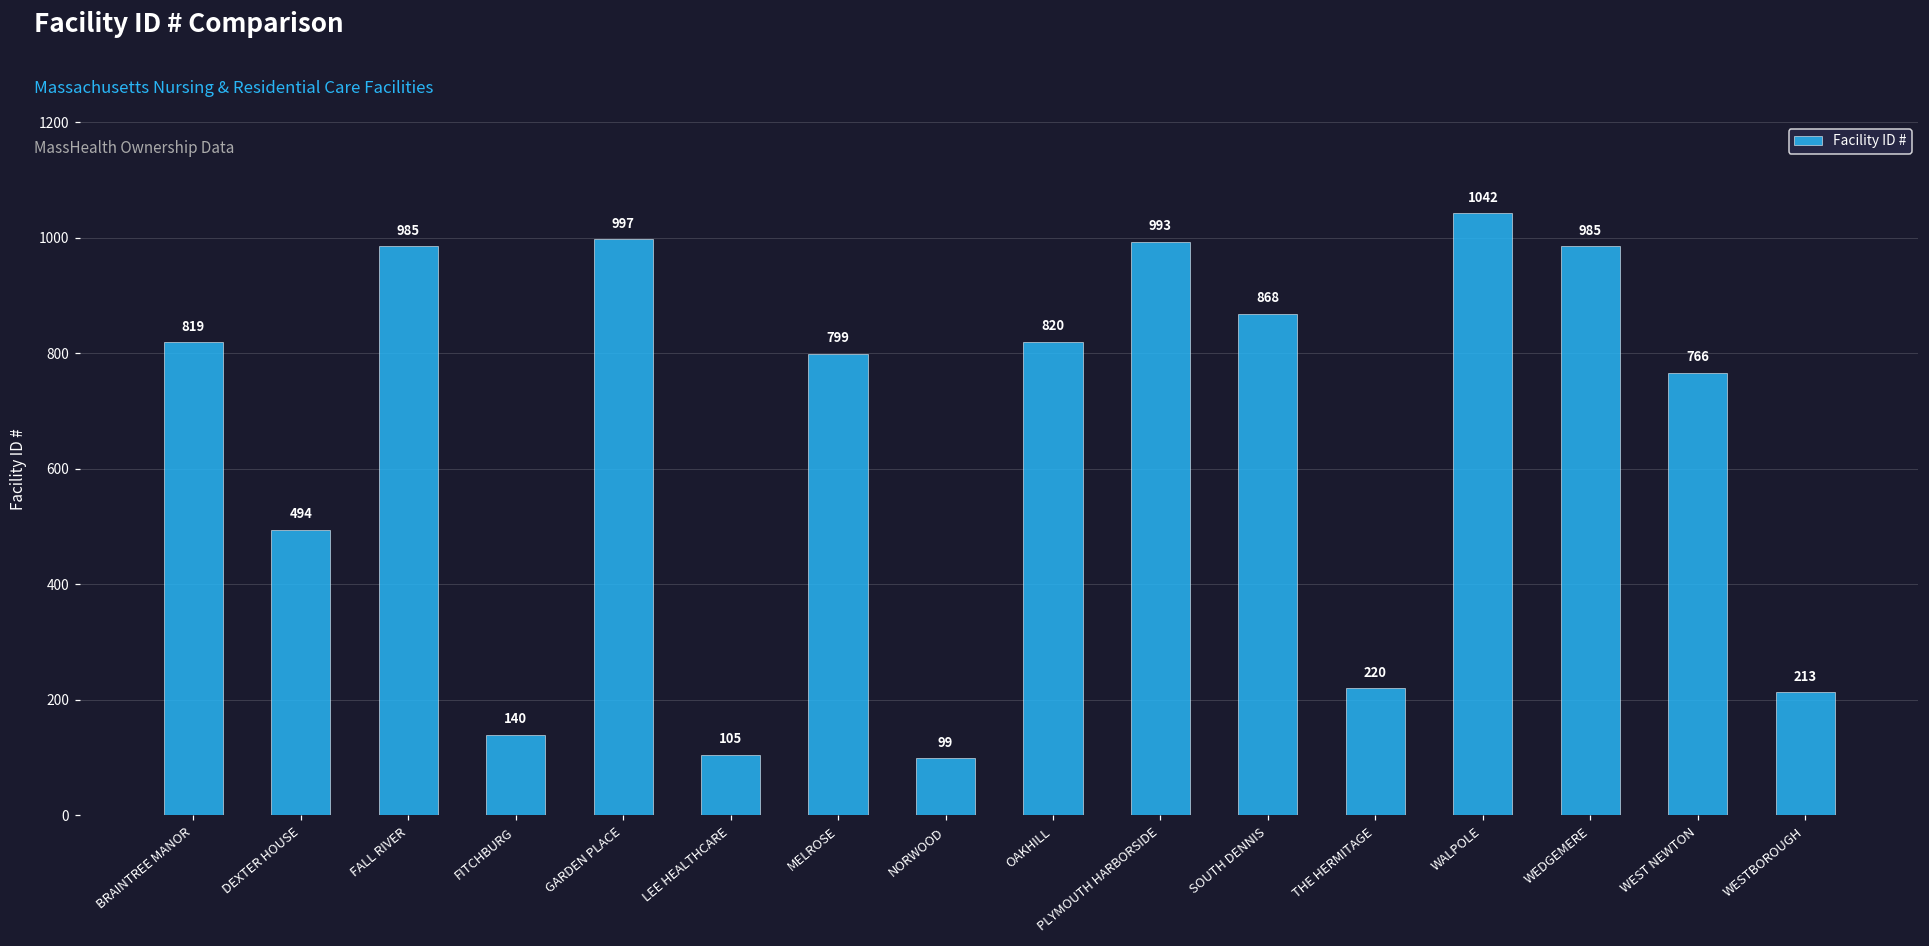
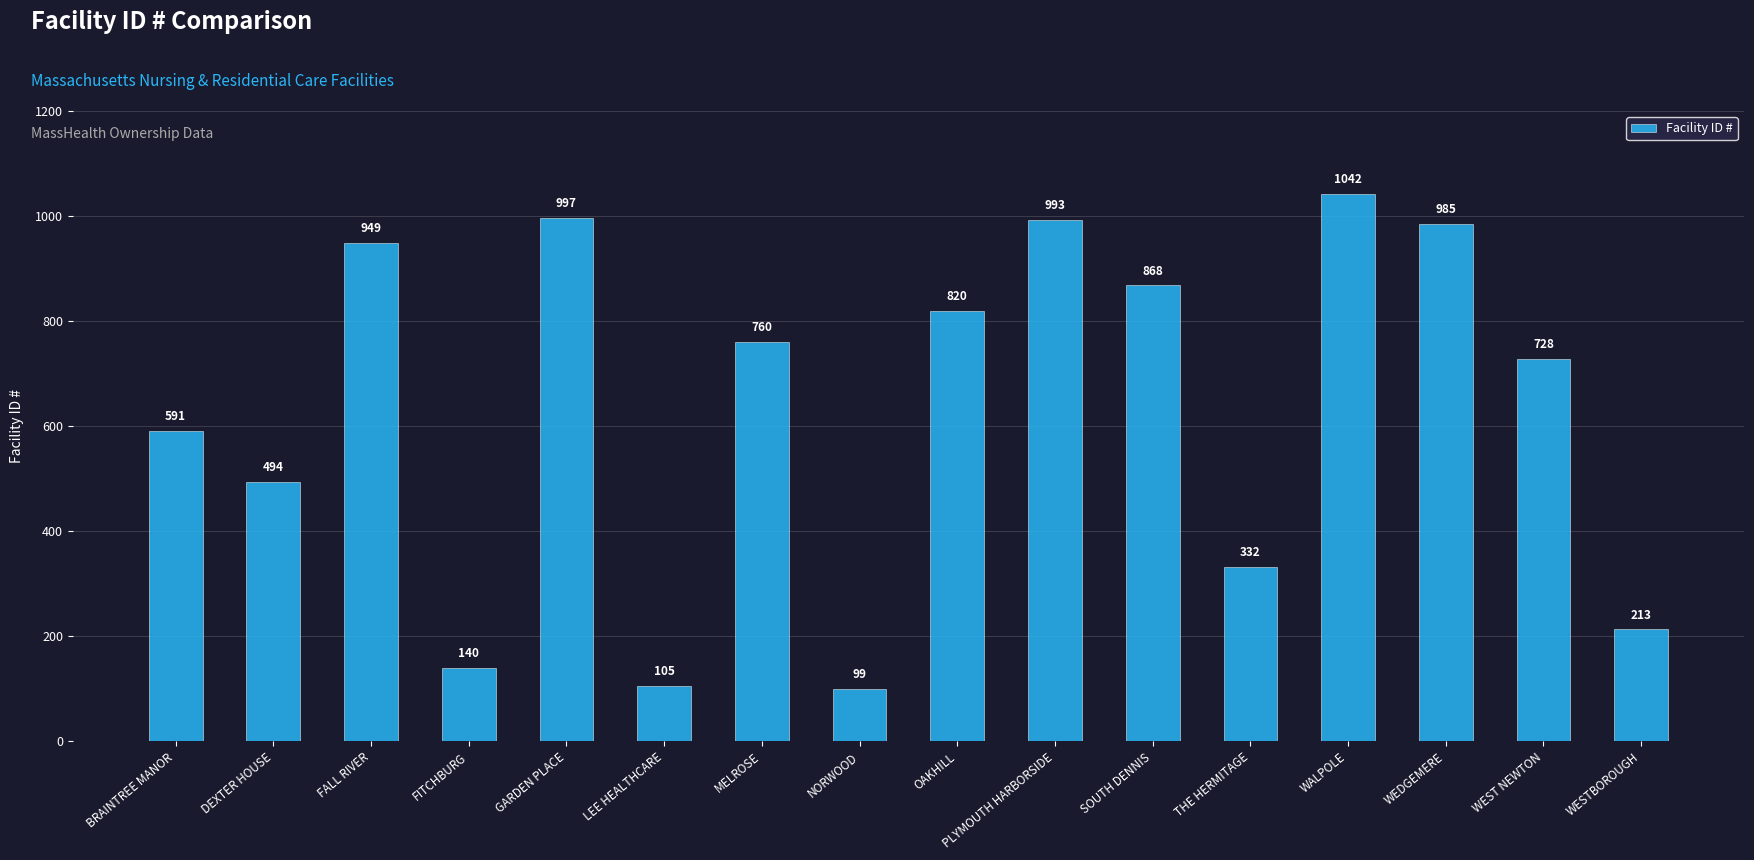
BRAINTREE MANOR: 819 -> 591
FALL RIVER: 985 -> 949
MELROSE: 799 -> 760
THE HERMITAGE: 220 -> 332
WEST NEWTON: 766 -> 728
